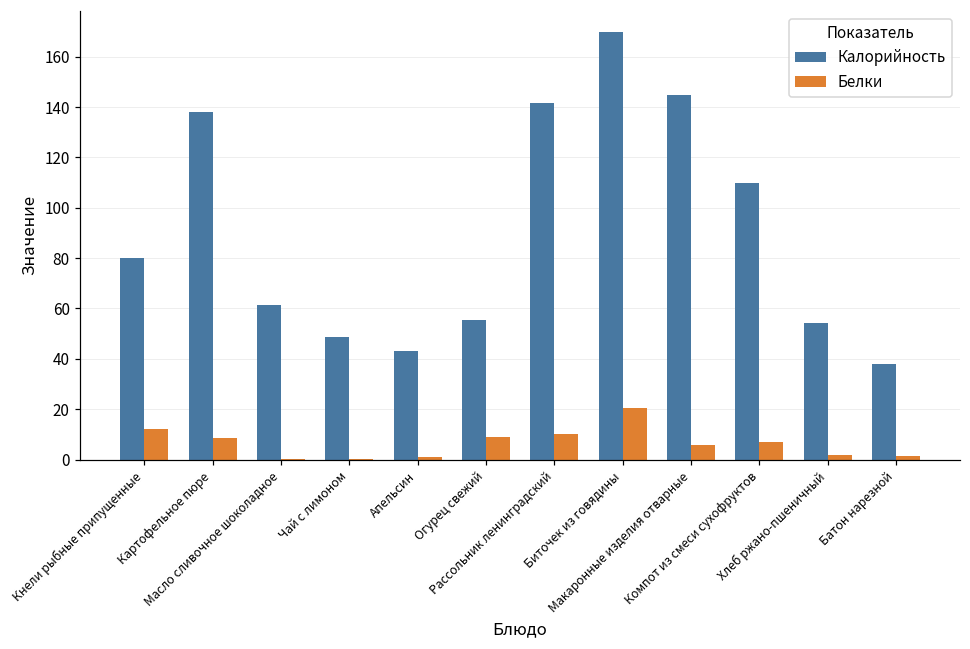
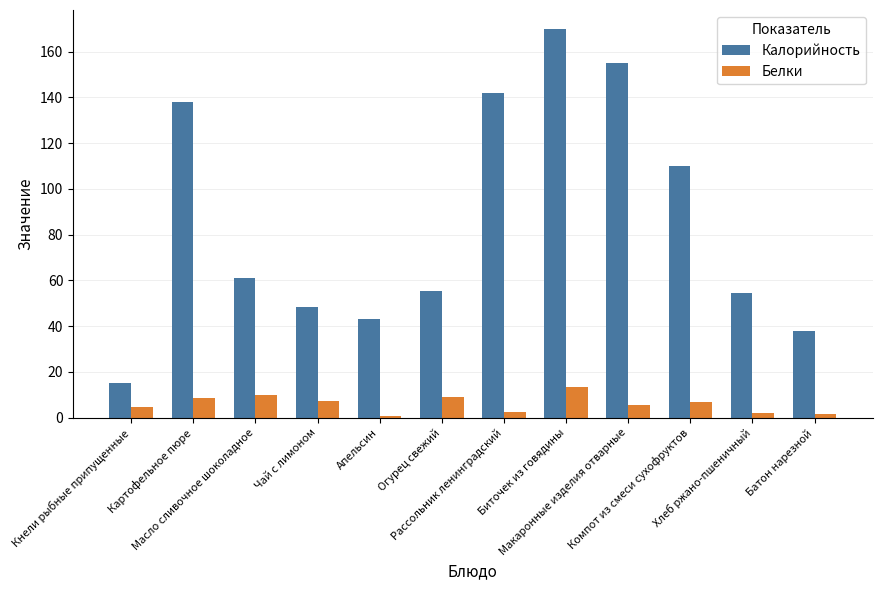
Калорийность, Кнели рыбные припущенные: 80 -> 15
Белки, Кнели рыбные припущенные: 12 -> 5
Белки, Масло сливочное шоколадное: 0 -> 10
Белки, Чай с лимоном: 0 -> 7
Белки, Рассольник ленинградский: 10 -> 2
Белки, Биточек из говядины: 21 -> 14
Калорийность, Макаронные изделия отварные: 145 -> 155
